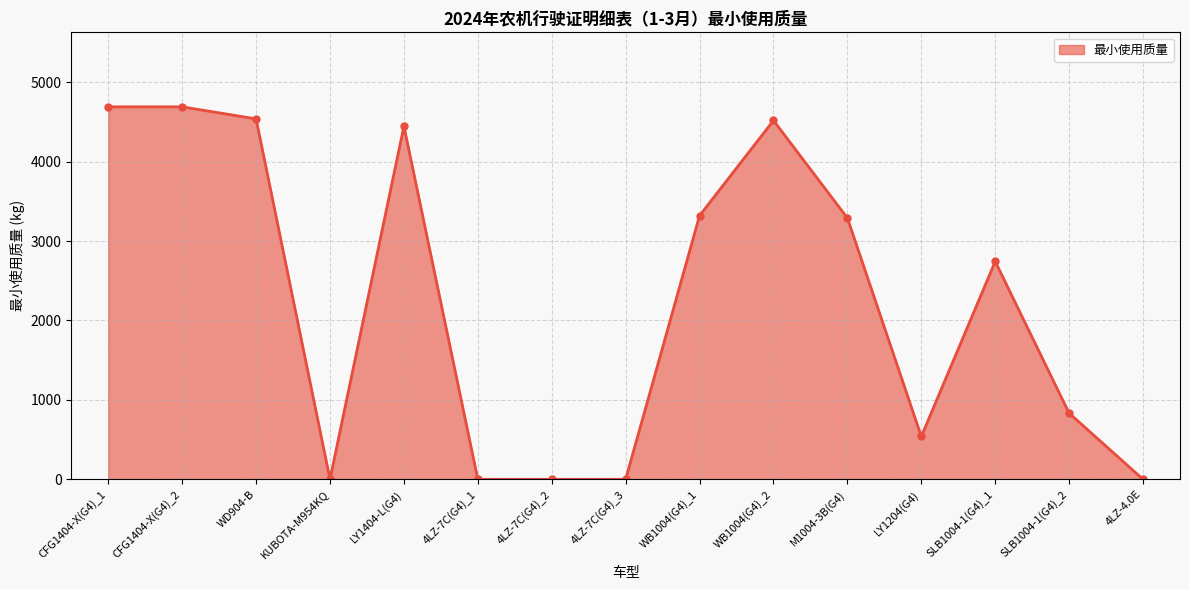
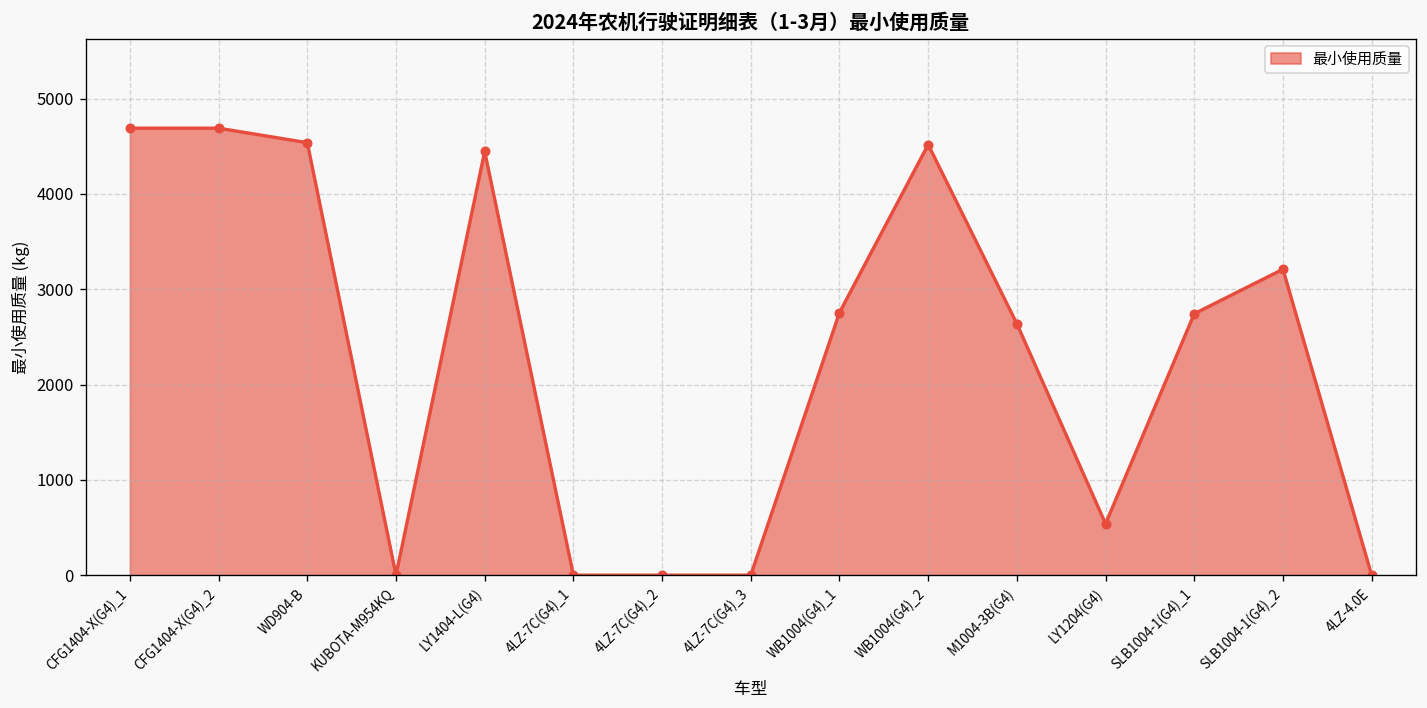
WB1004(G4)_1: 3300 -> 2800
M1004-3B(G4): 3300 -> 2600
SLB1004-1(G4)_2: 800 -> 3200
